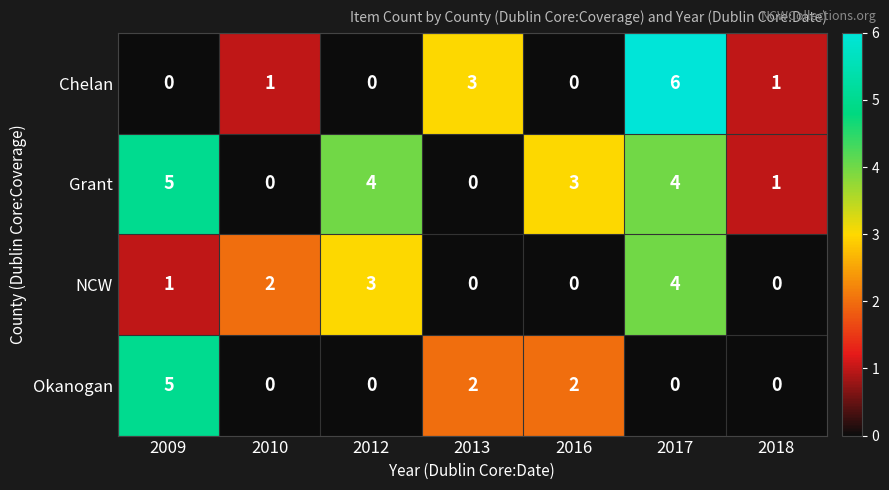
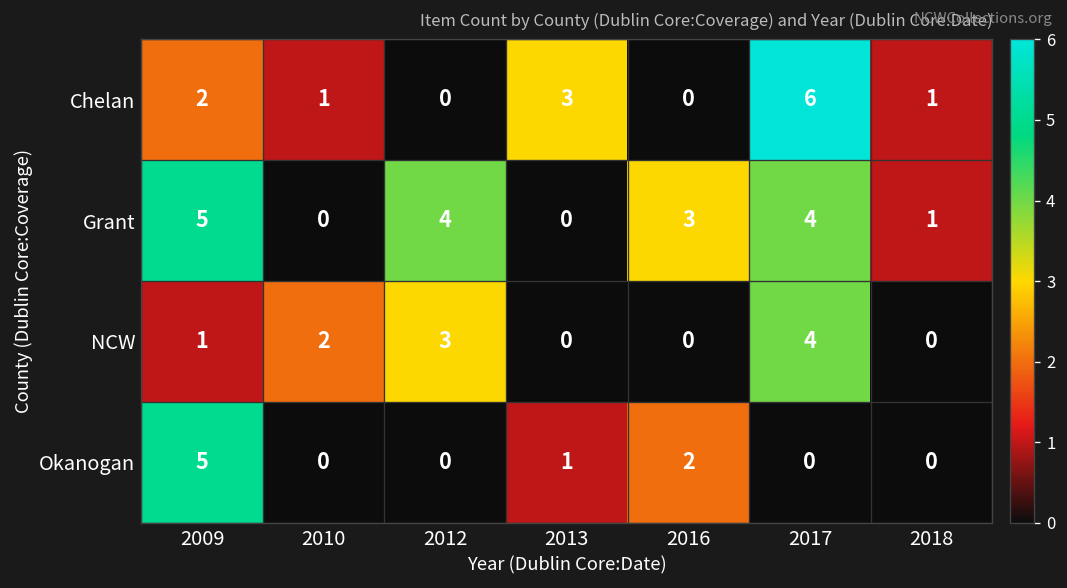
Chelan, 2009: 0 -> 2
Okanogan, 2013: 2 -> 1
